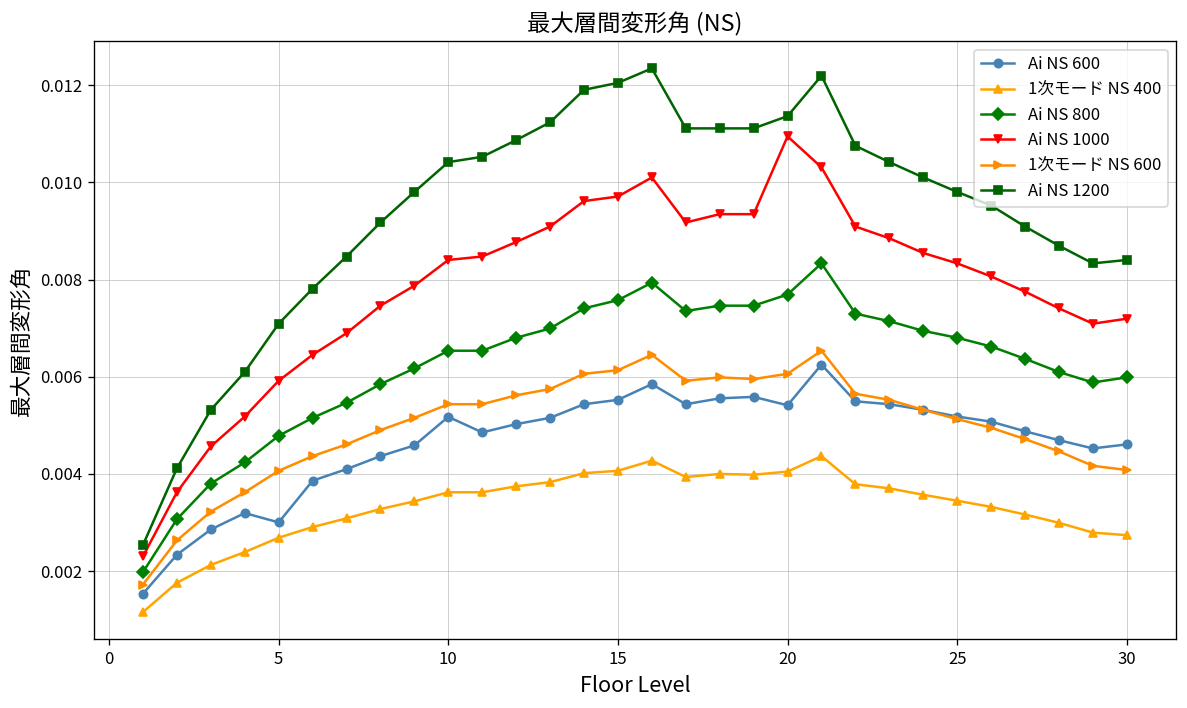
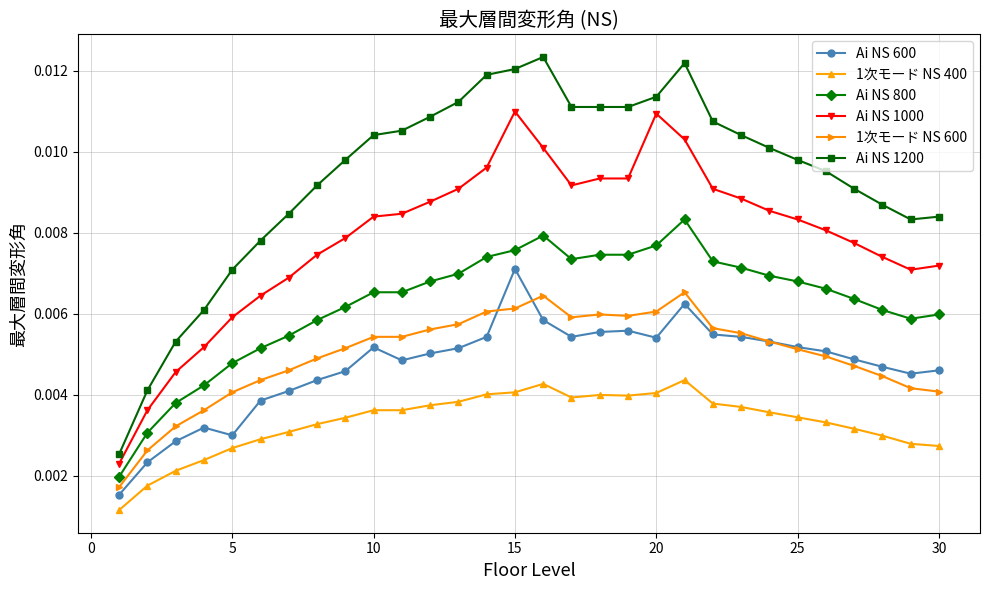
Ai NS 600, 15: 0.0055 -> 0.0071
Ai NS 1000, 15: 0.0097 -> 0.0110
